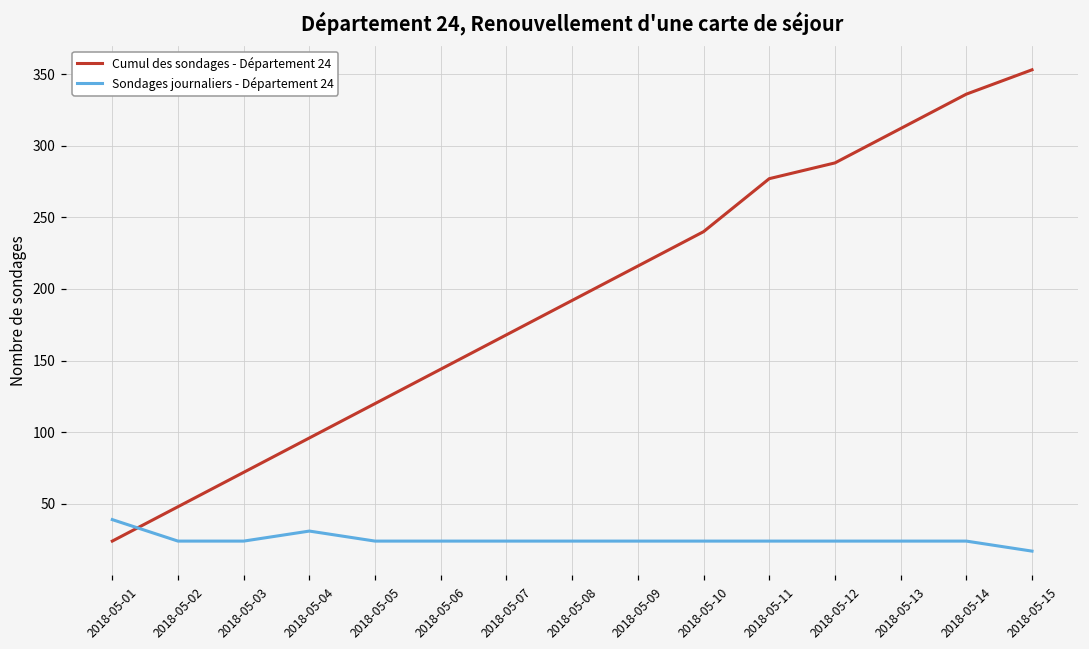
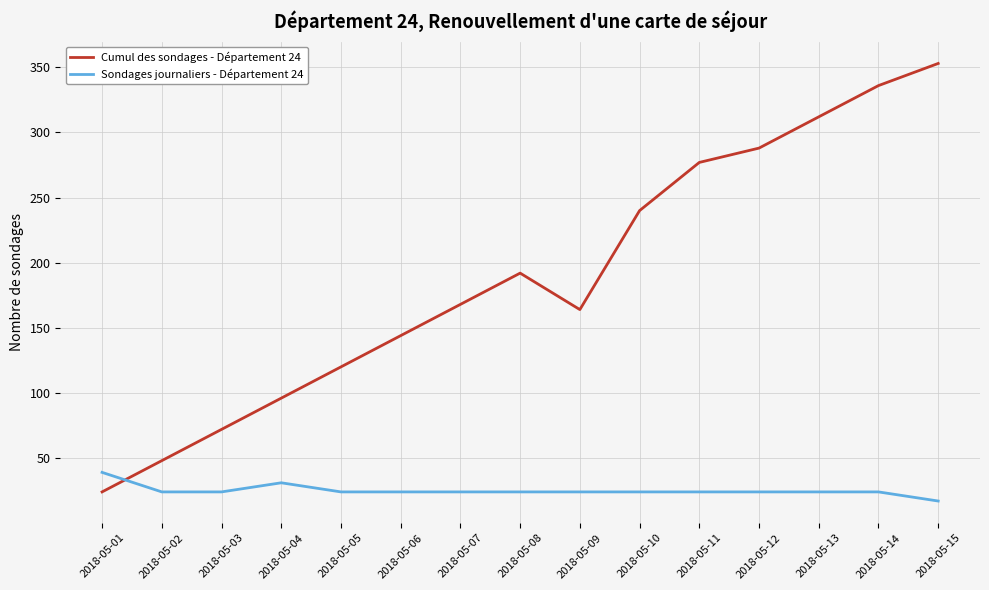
Cumul des sondages - Département 24, 2018-05-09: 216 -> 164
